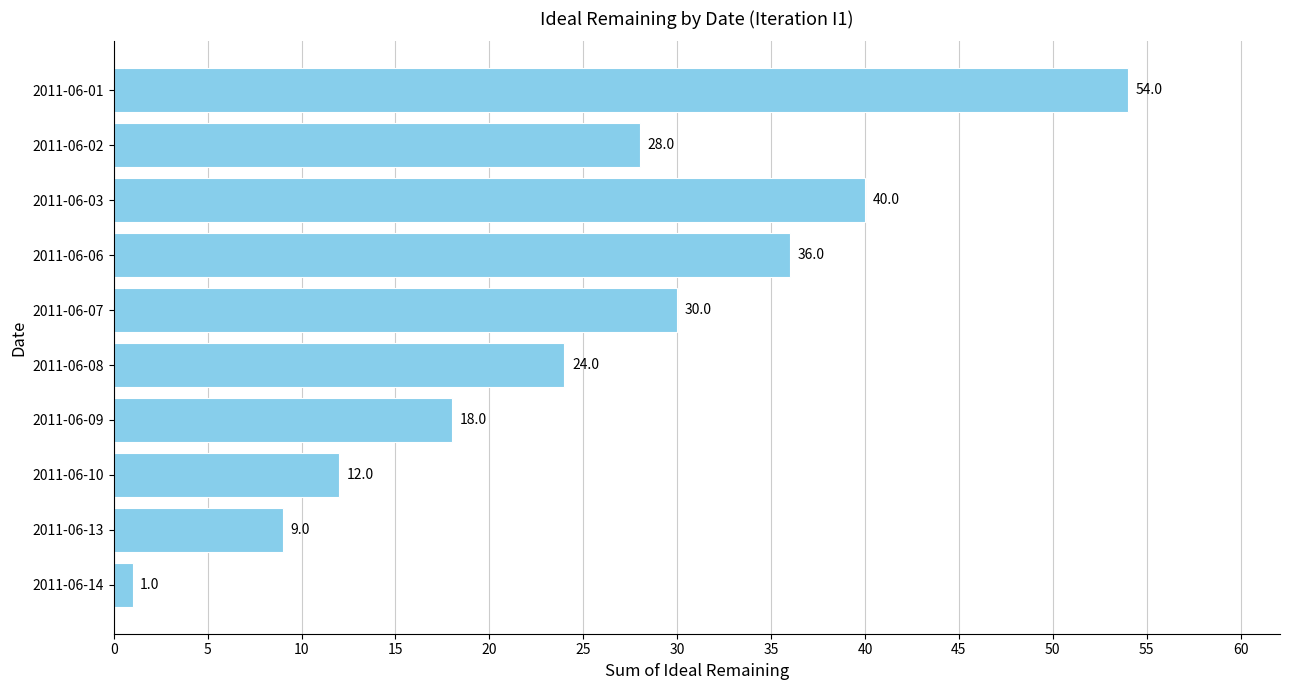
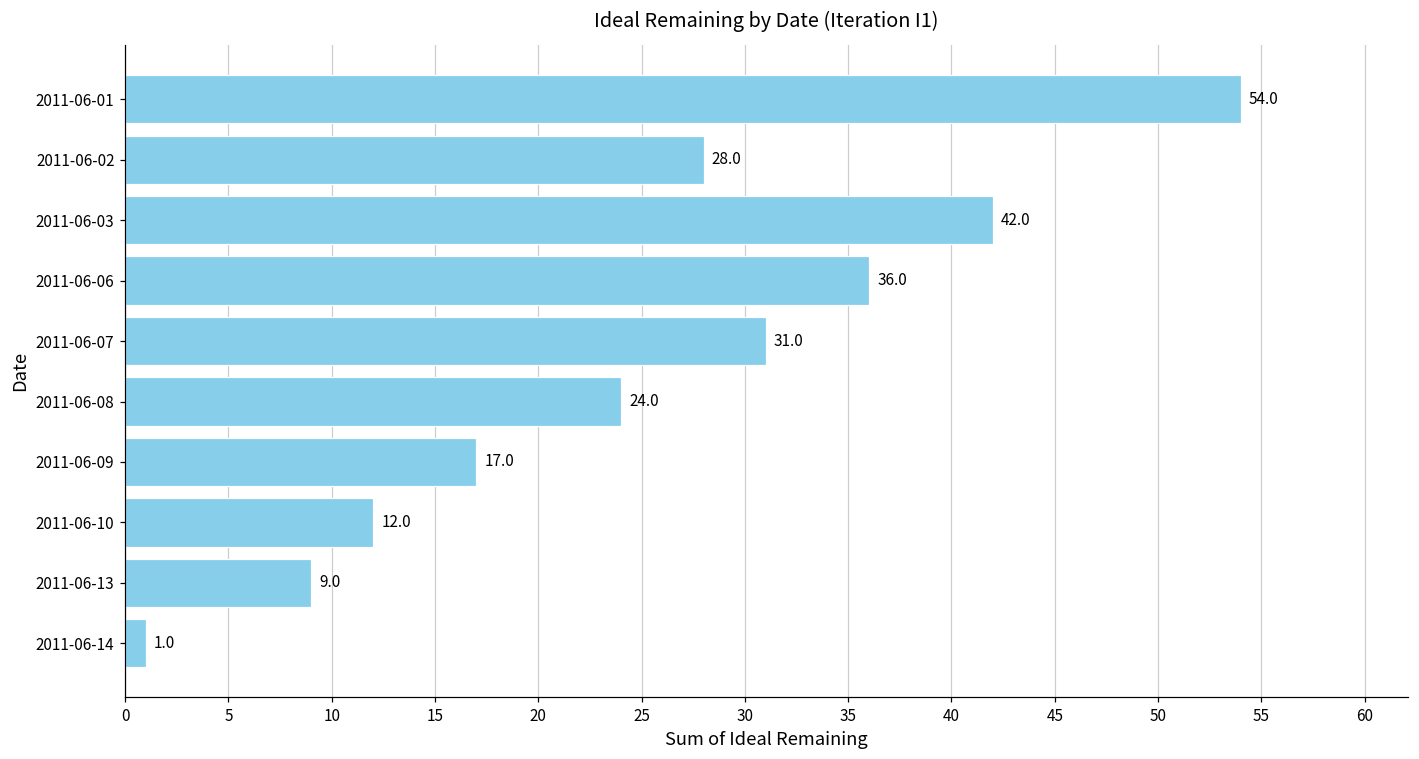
2011-06-03: 40.0 -> 42.0
2011-06-07: 30.0 -> 31.0
2011-06-09: 18.0 -> 17.0
